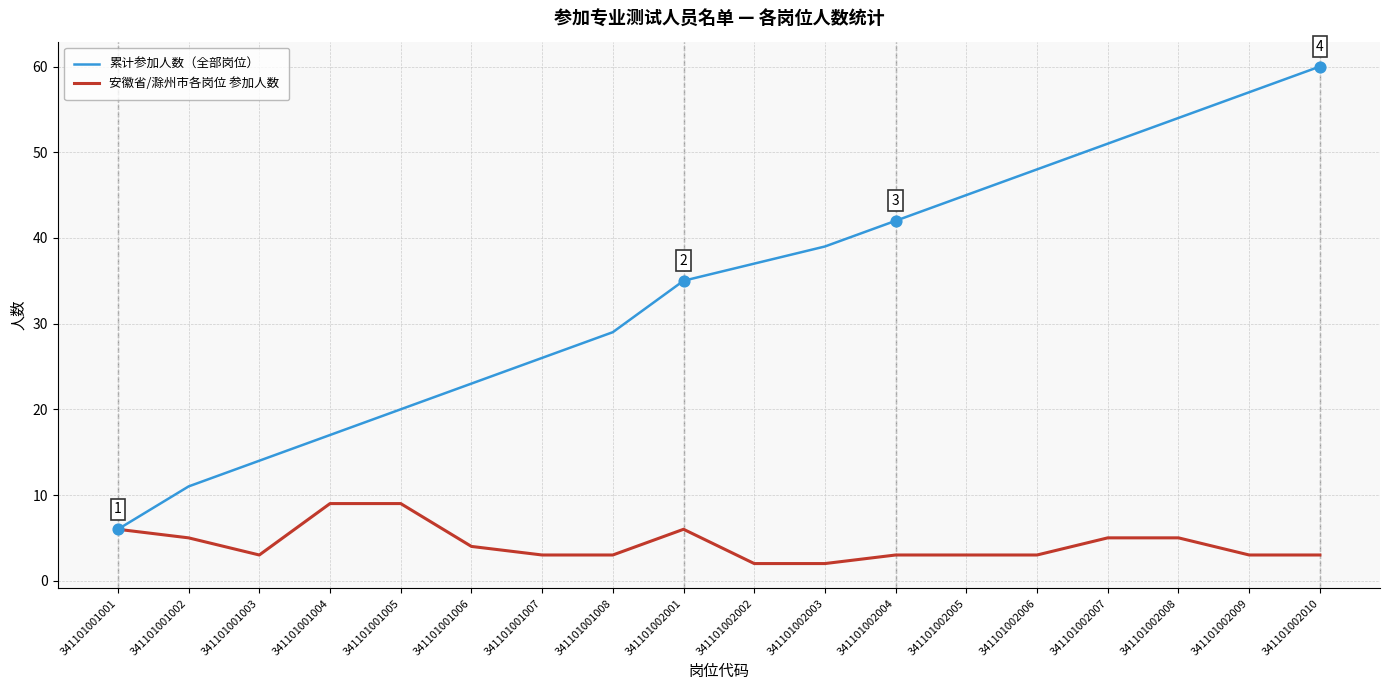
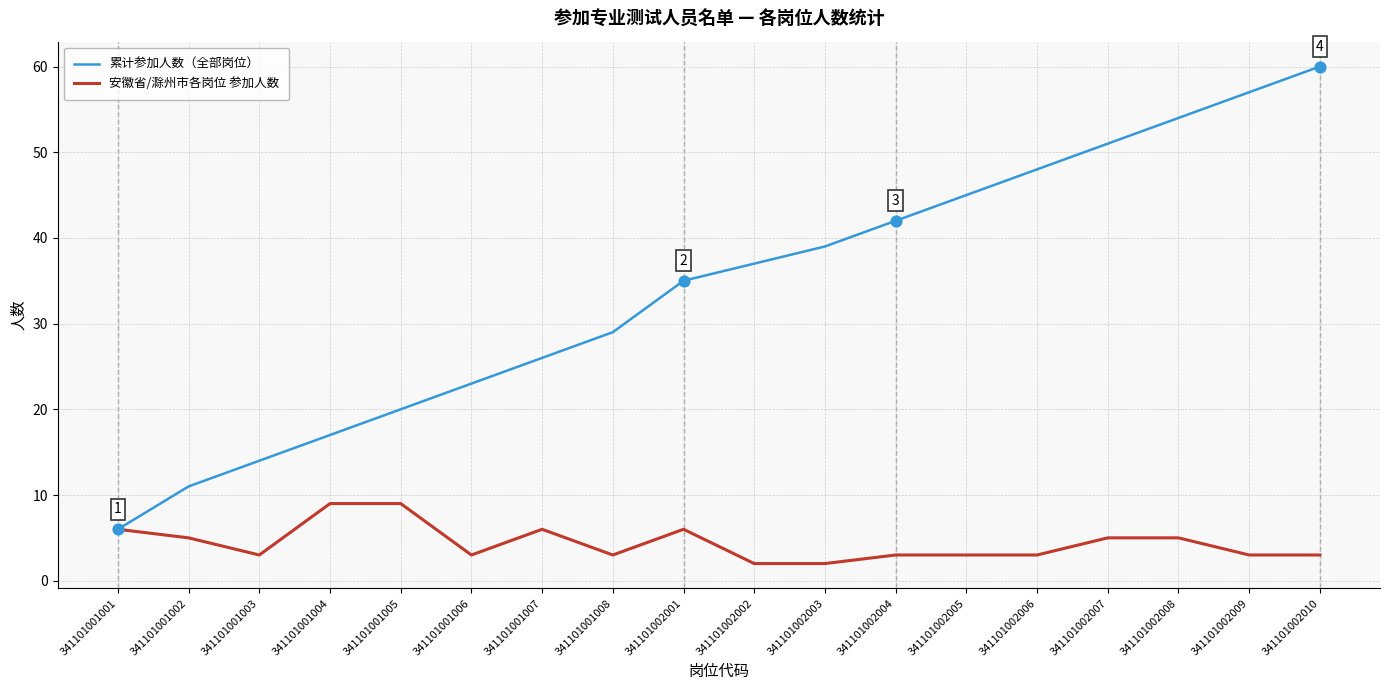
安徽省/滁州市各岗位 参加人数, 341101001006: 4 -> 3
安徽省/滁州市各岗位 参加人数, 341101001007: 3 -> 6
